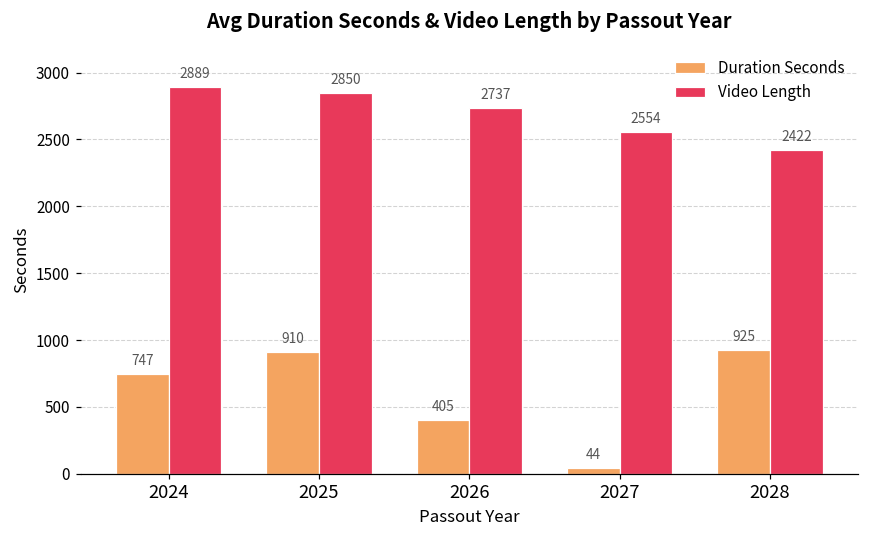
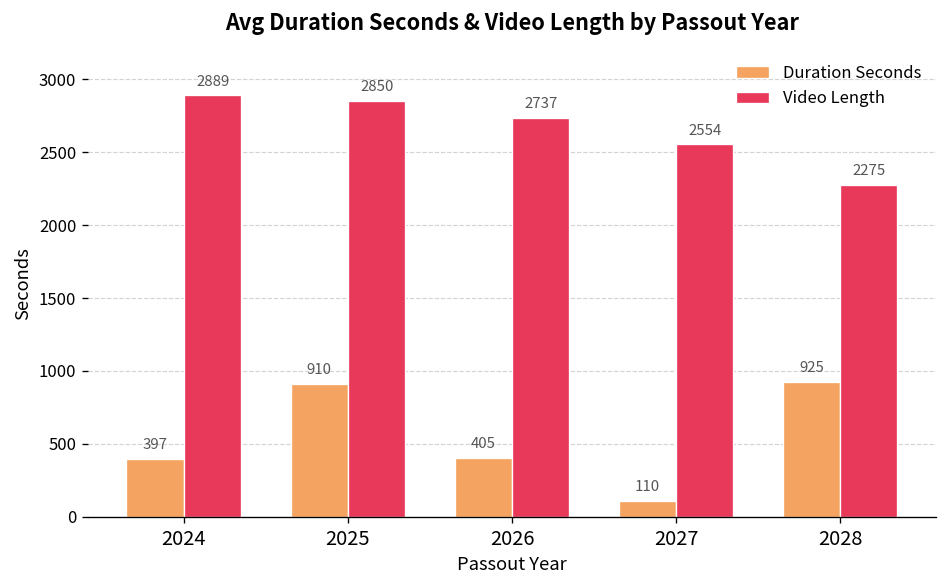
Duration Seconds, 2024: 747 -> 397
Duration Seconds, 2027: 44 -> 110
Video Length, 2028: 2422 -> 2275
